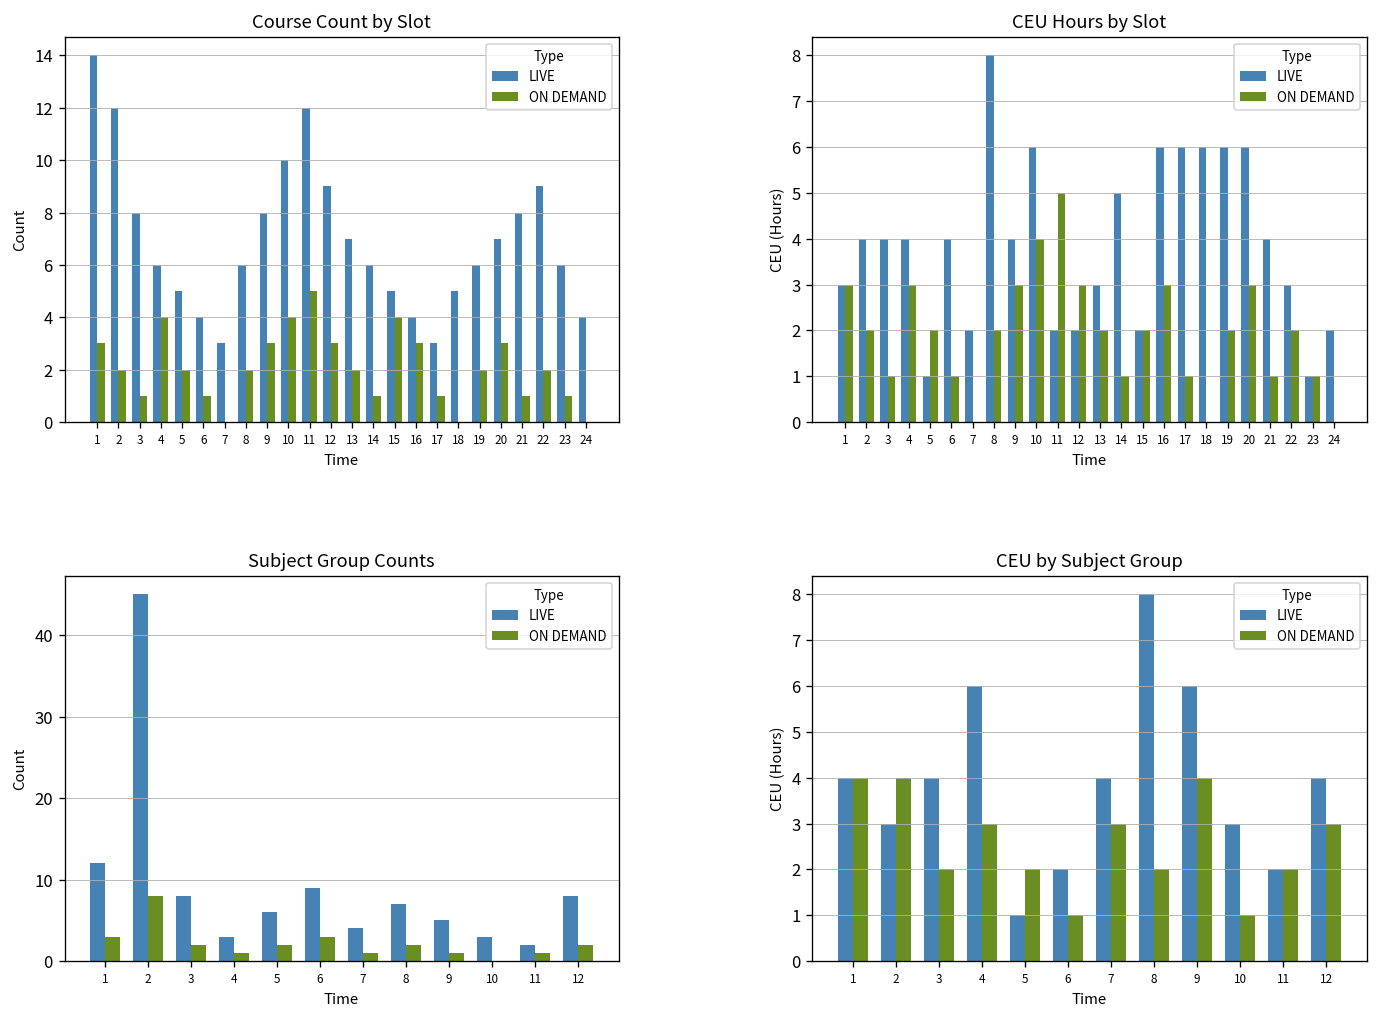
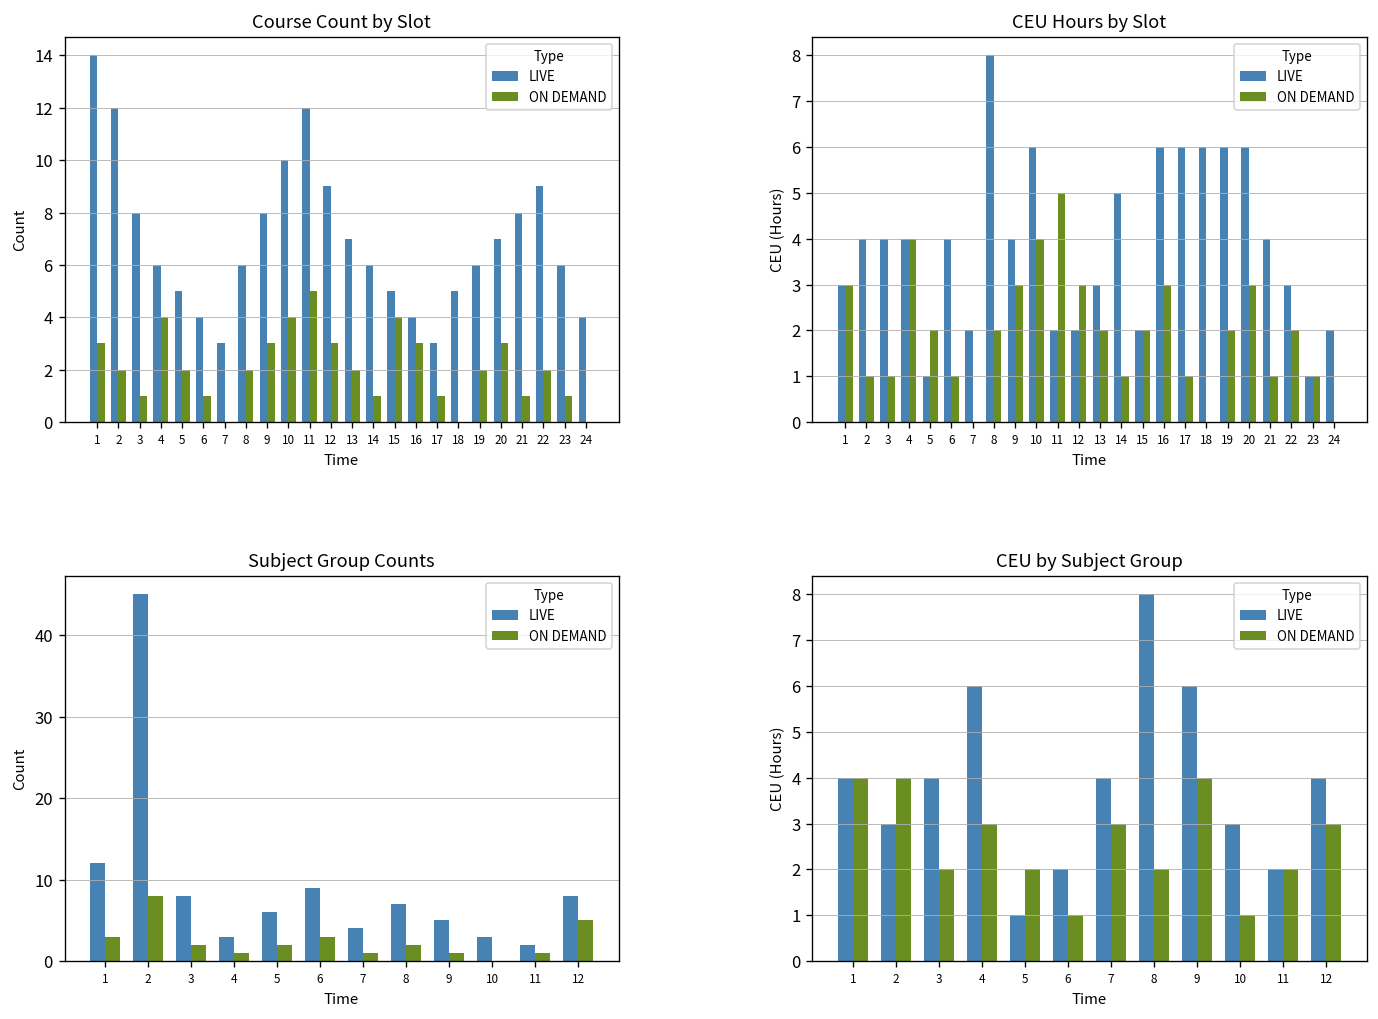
CEU Hours by Slot, ON DEMAND, 2: 2 -> 1
CEU Hours by Slot, ON DEMAND, 4: 3 -> 4
Subject Group Counts, ON DEMAND, 12: 2 -> 5
